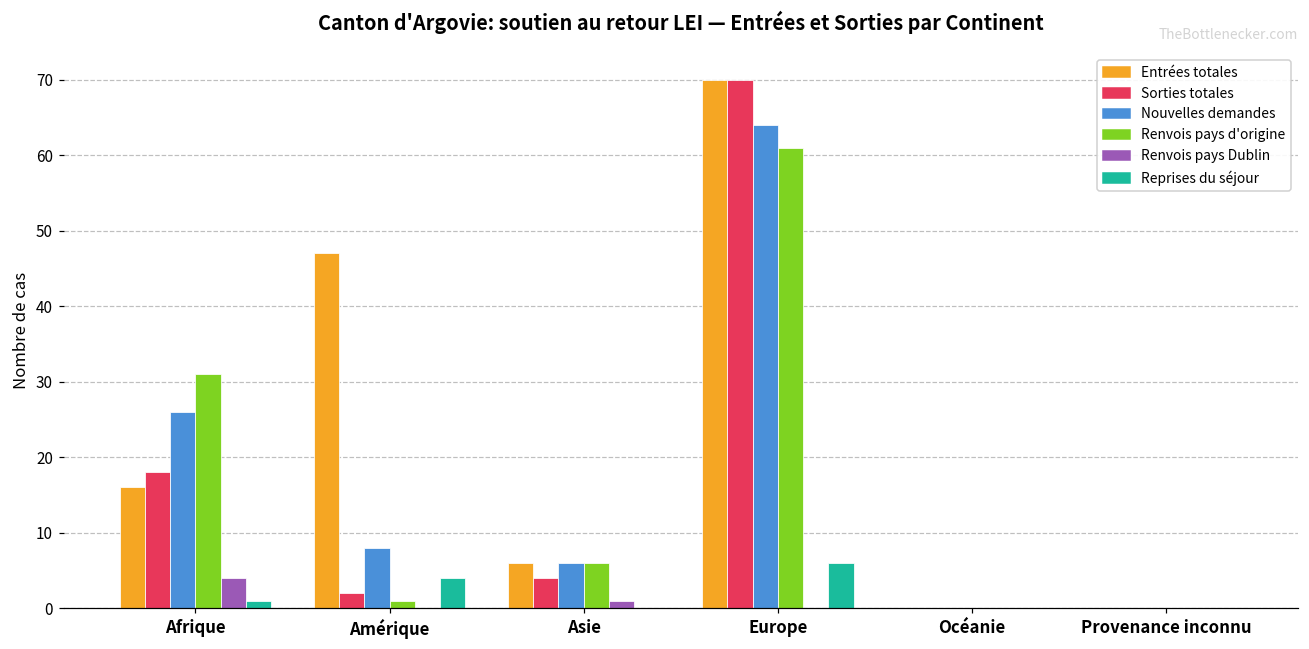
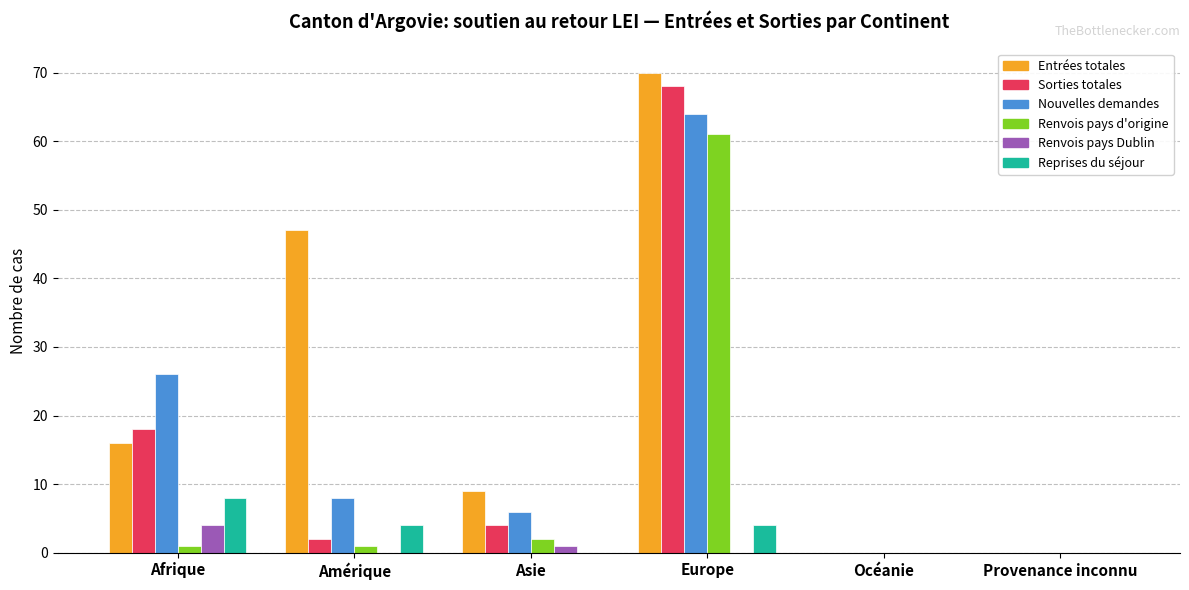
Renvois pays d'origine, Afrique: 31 -> 1
Reprises du séjour, Afrique: 1 -> 8
Entrées totales, Asie: 6 -> 9
Renvois pays d'origine, Asie: 6 -> 2
Sorties totales, Europe: 70 -> 68
Reprises du séjour, Europe: 6 -> 4
